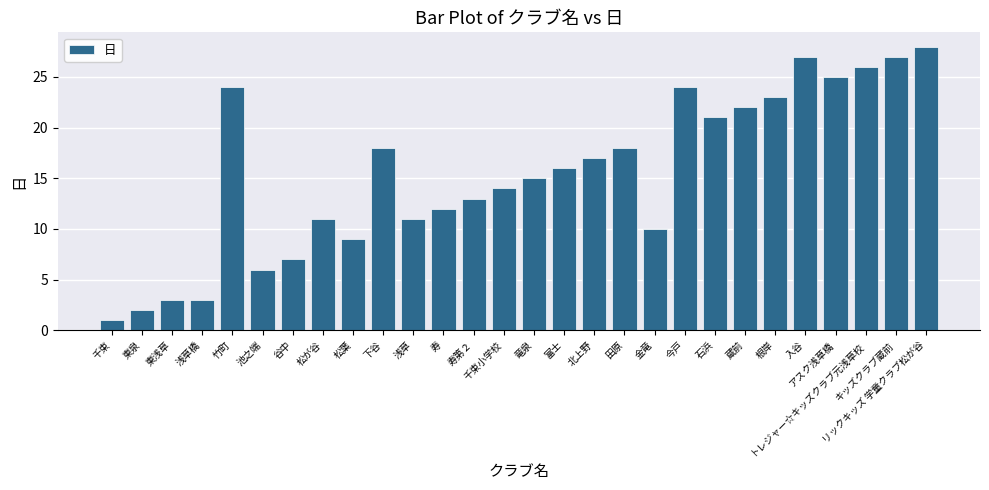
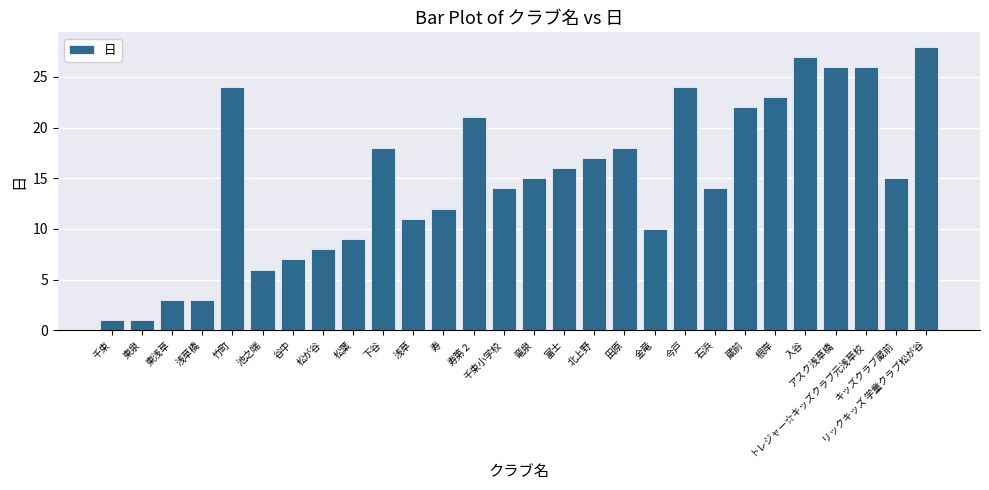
東泉: 2 -> 1
松が谷: 11 -> 8
寿第２: 13 -> 21
石浜: 21 -> 14
アスク浅草橋: 25 -> 26
キッズクラブ蔵前: 27 -> 15
